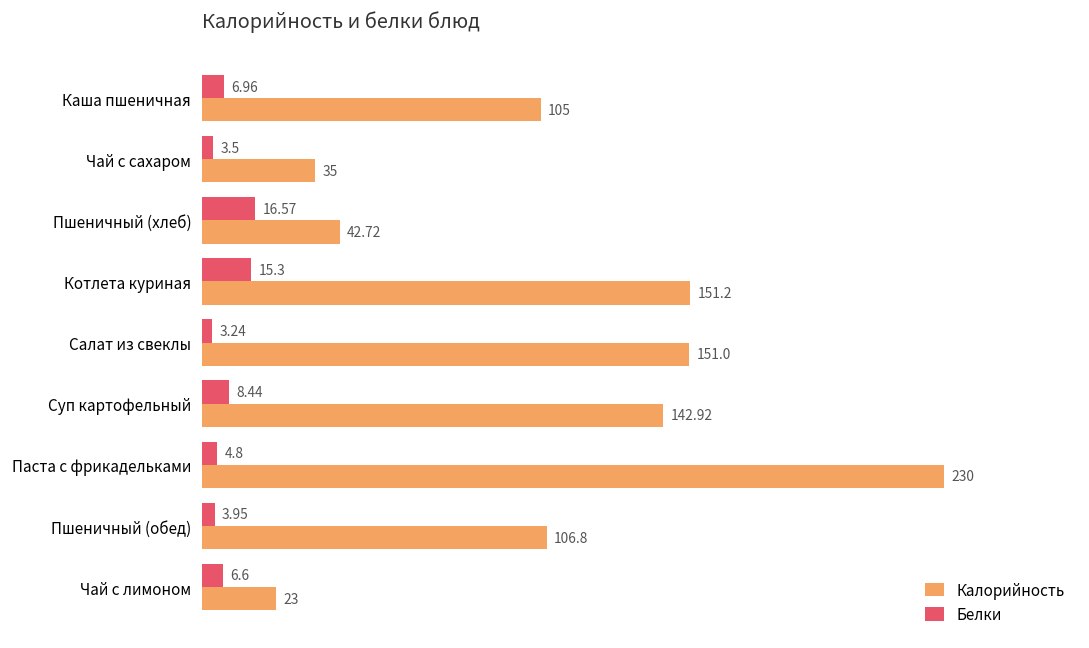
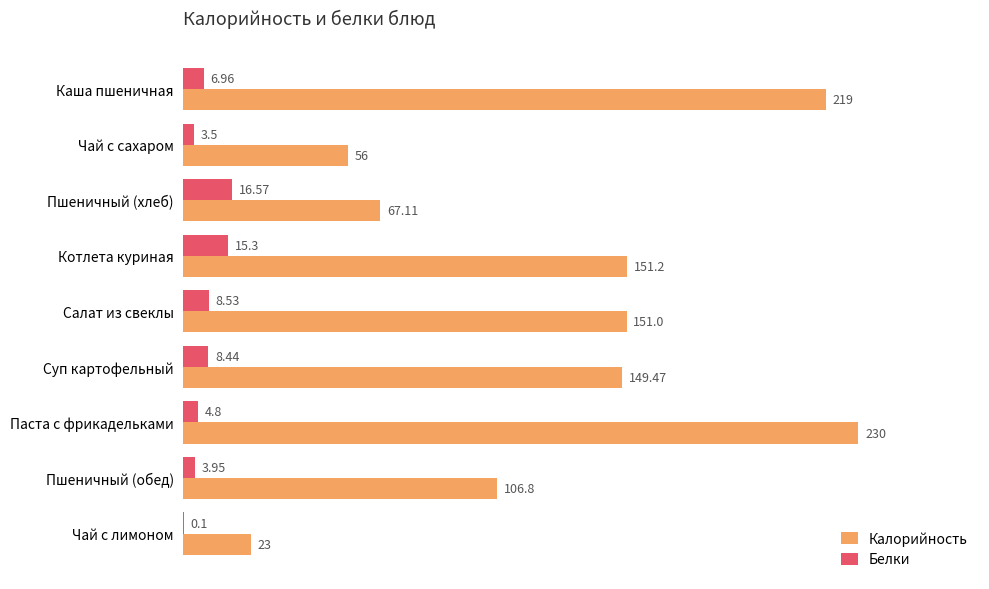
Калорийность, Каша пшеничная: 105 -> 219
Калорийность, Чай с сахаром: 35 -> 56
Калорийность, Пшеничный (хлеб): 42.72 -> 67.11
Белки, Салат из свеклы: 3.24 -> 8.53
Калорийность, Суп картофельный: 142.92 -> 149.47
Белки, Чай с лимоном: 6.6 -> 0.1
